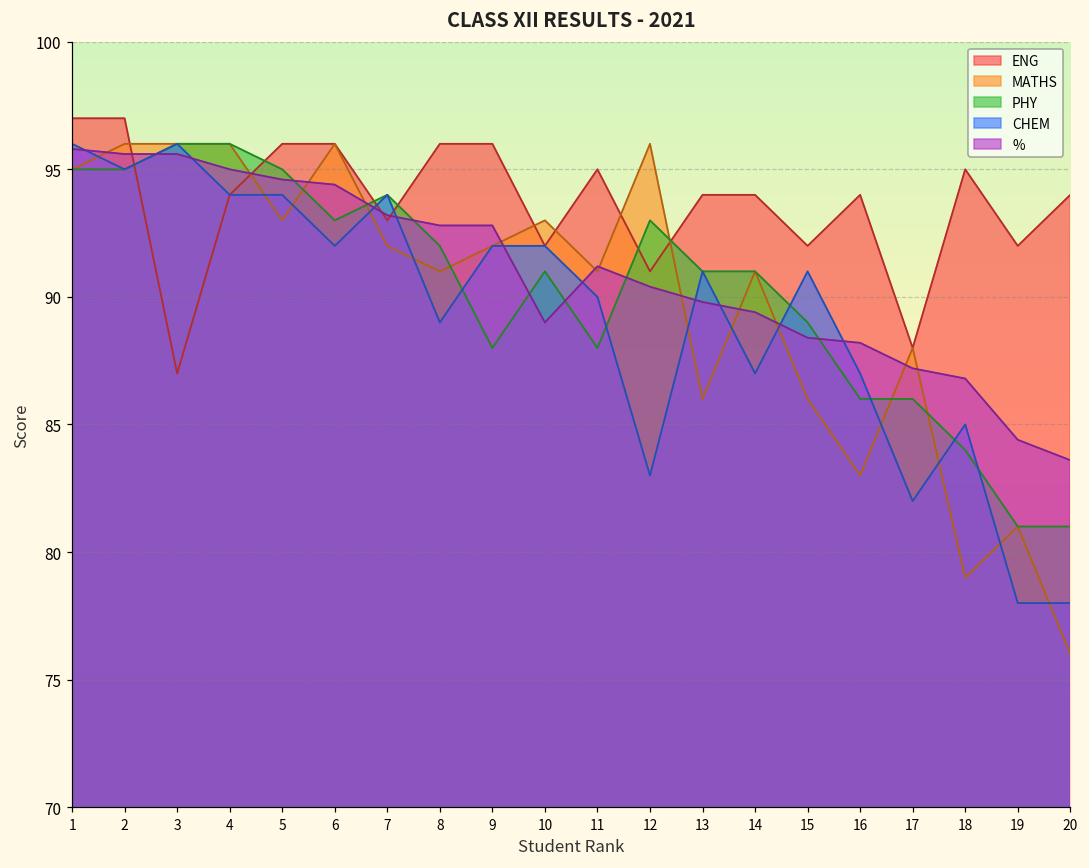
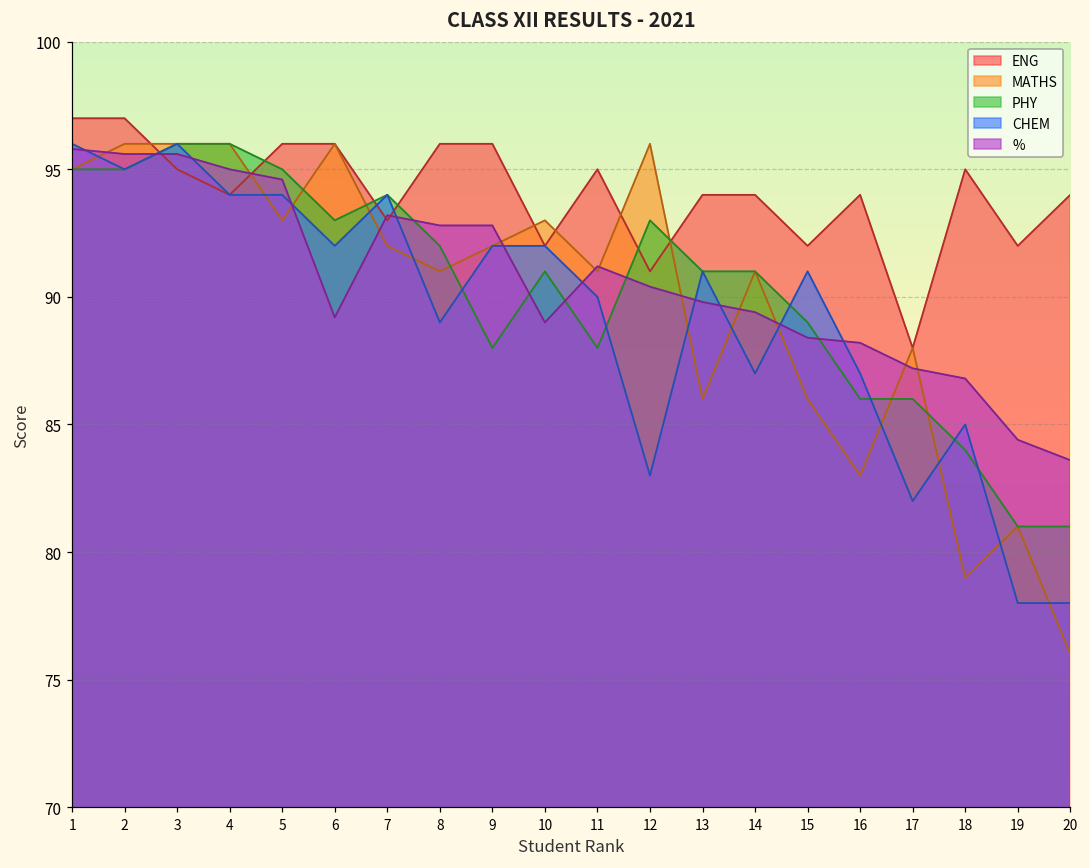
ENG, 3: 87 -> 95
%, 6: 94.4 -> 89.2
